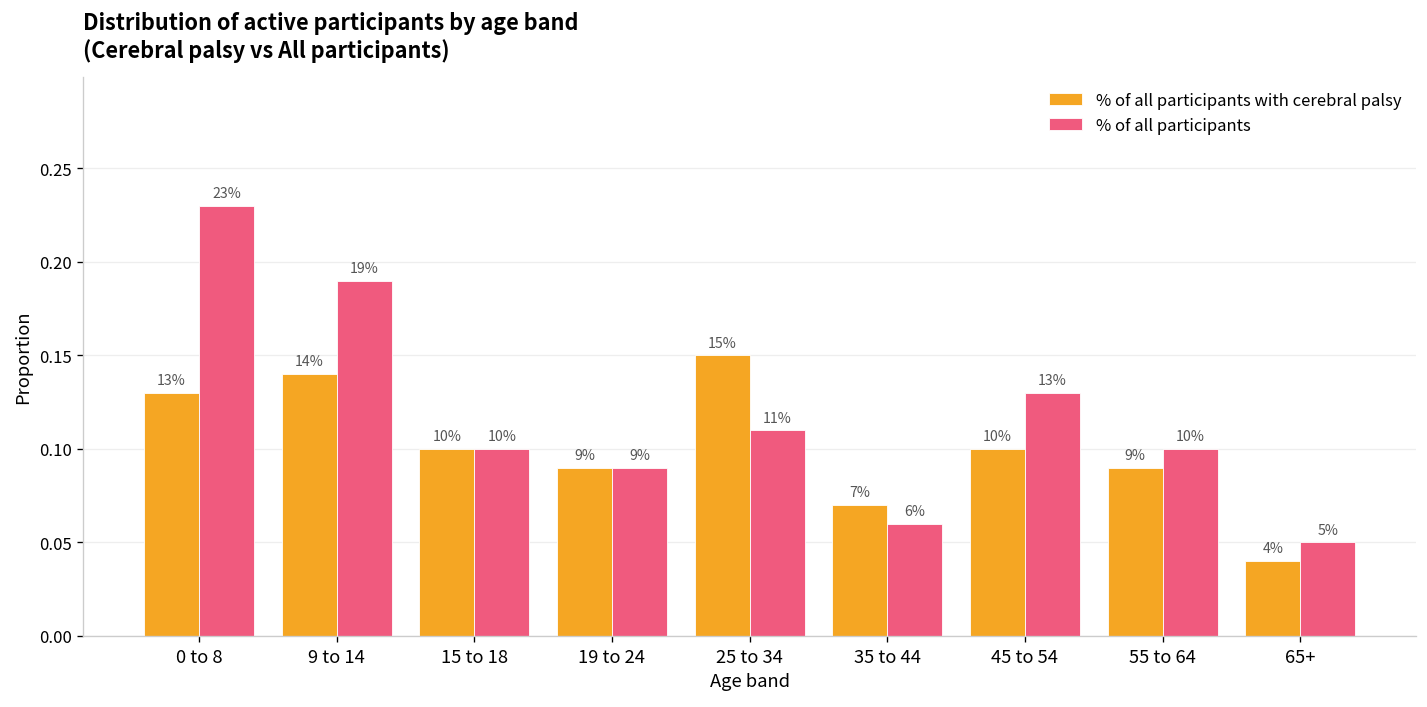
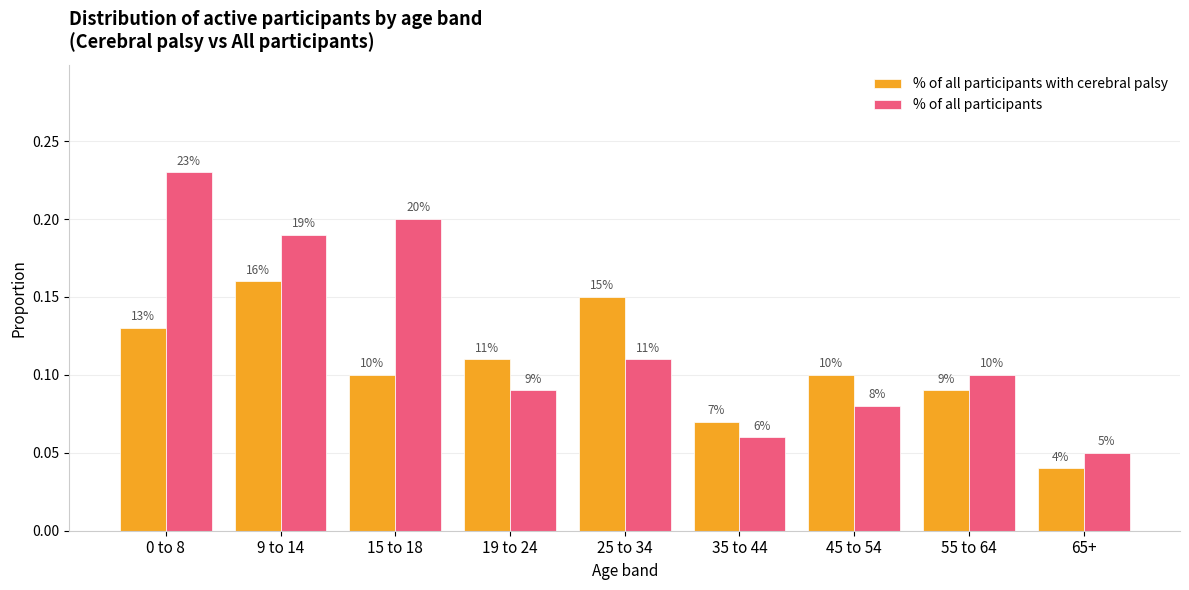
% of all participants with cerebral palsy, 9 to 14: 14% -> 16%
% of all participants, 15 to 18: 10% -> 20%
% of all participants with cerebral palsy, 19 to 24: 9% -> 11%
% of all participants, 45 to 54: 13% -> 8%
